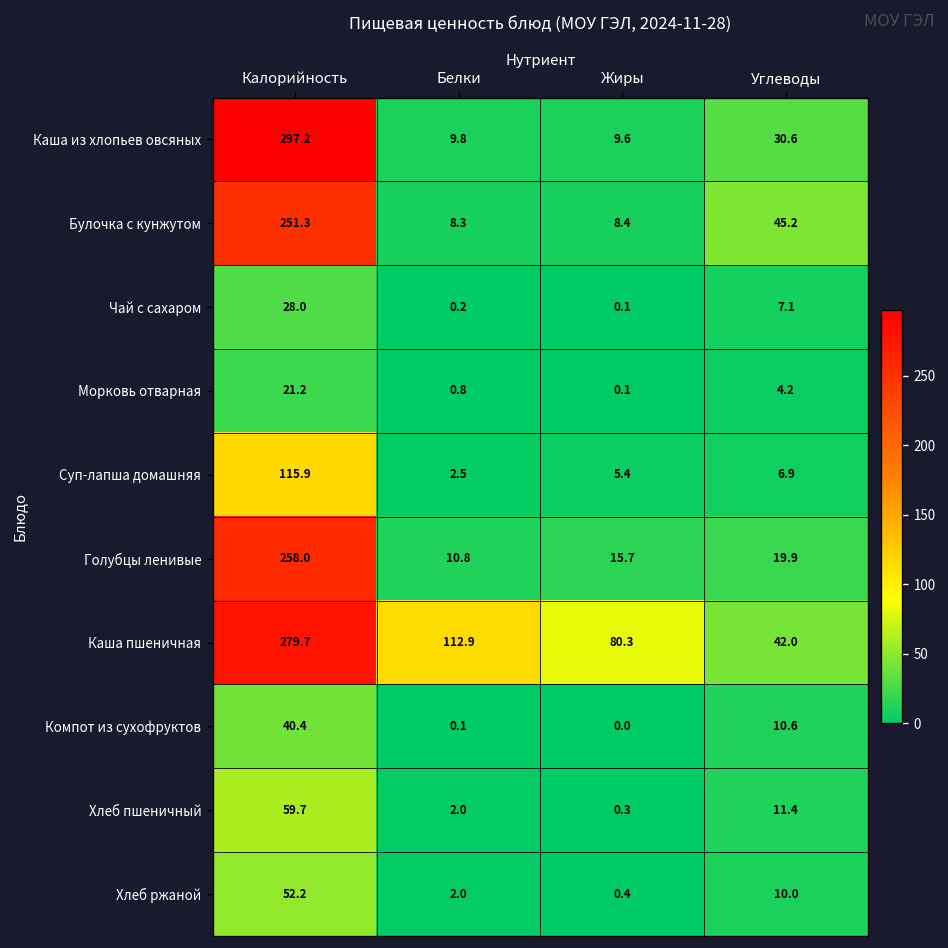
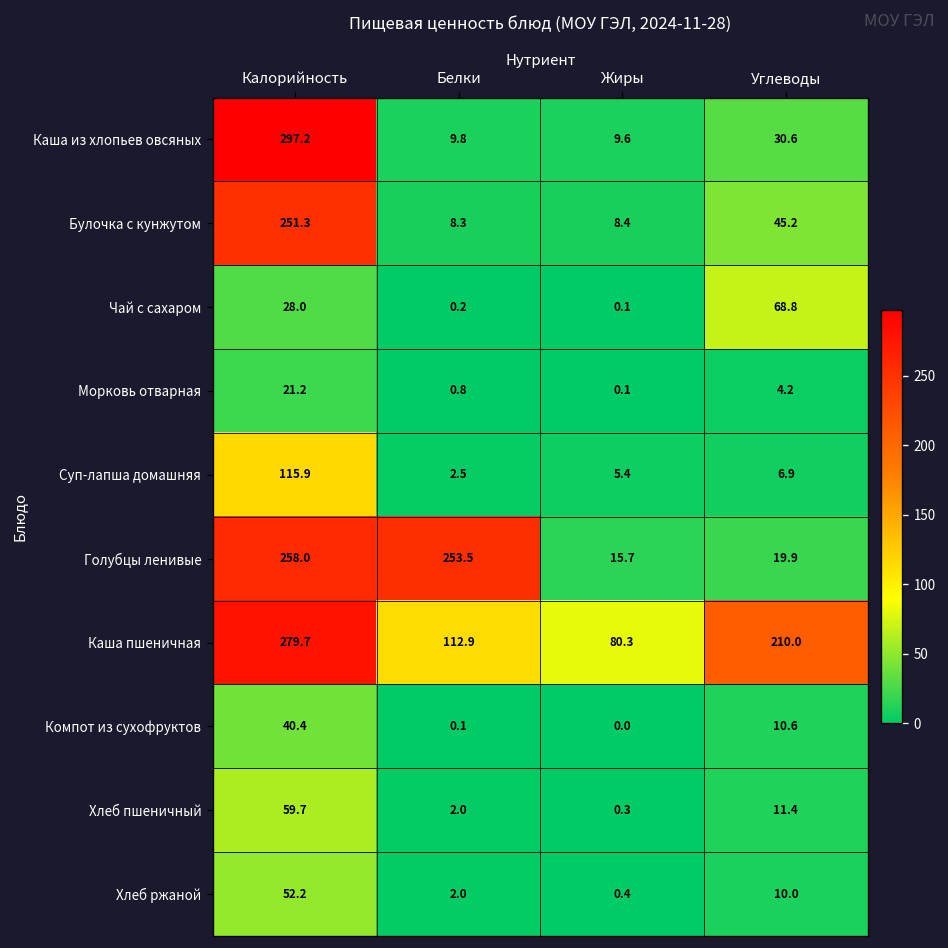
Чай с сахаром, Углеводы: 7.1 -> 68.8
Голубцы ленивые, Белки: 10.8 -> 253.5
Каша пшеничная, Углеводы: 42.0 -> 210.0
